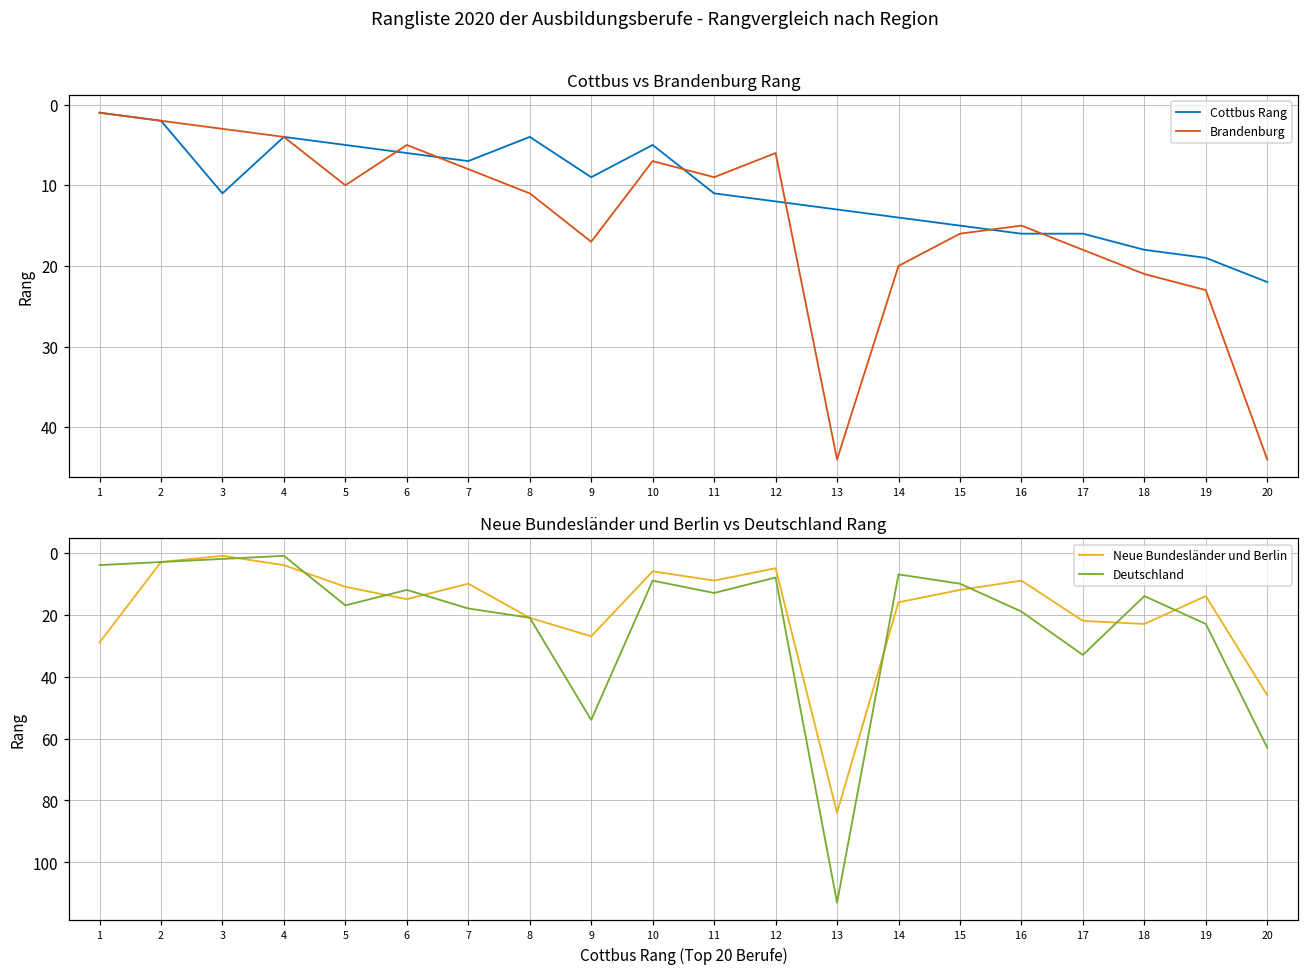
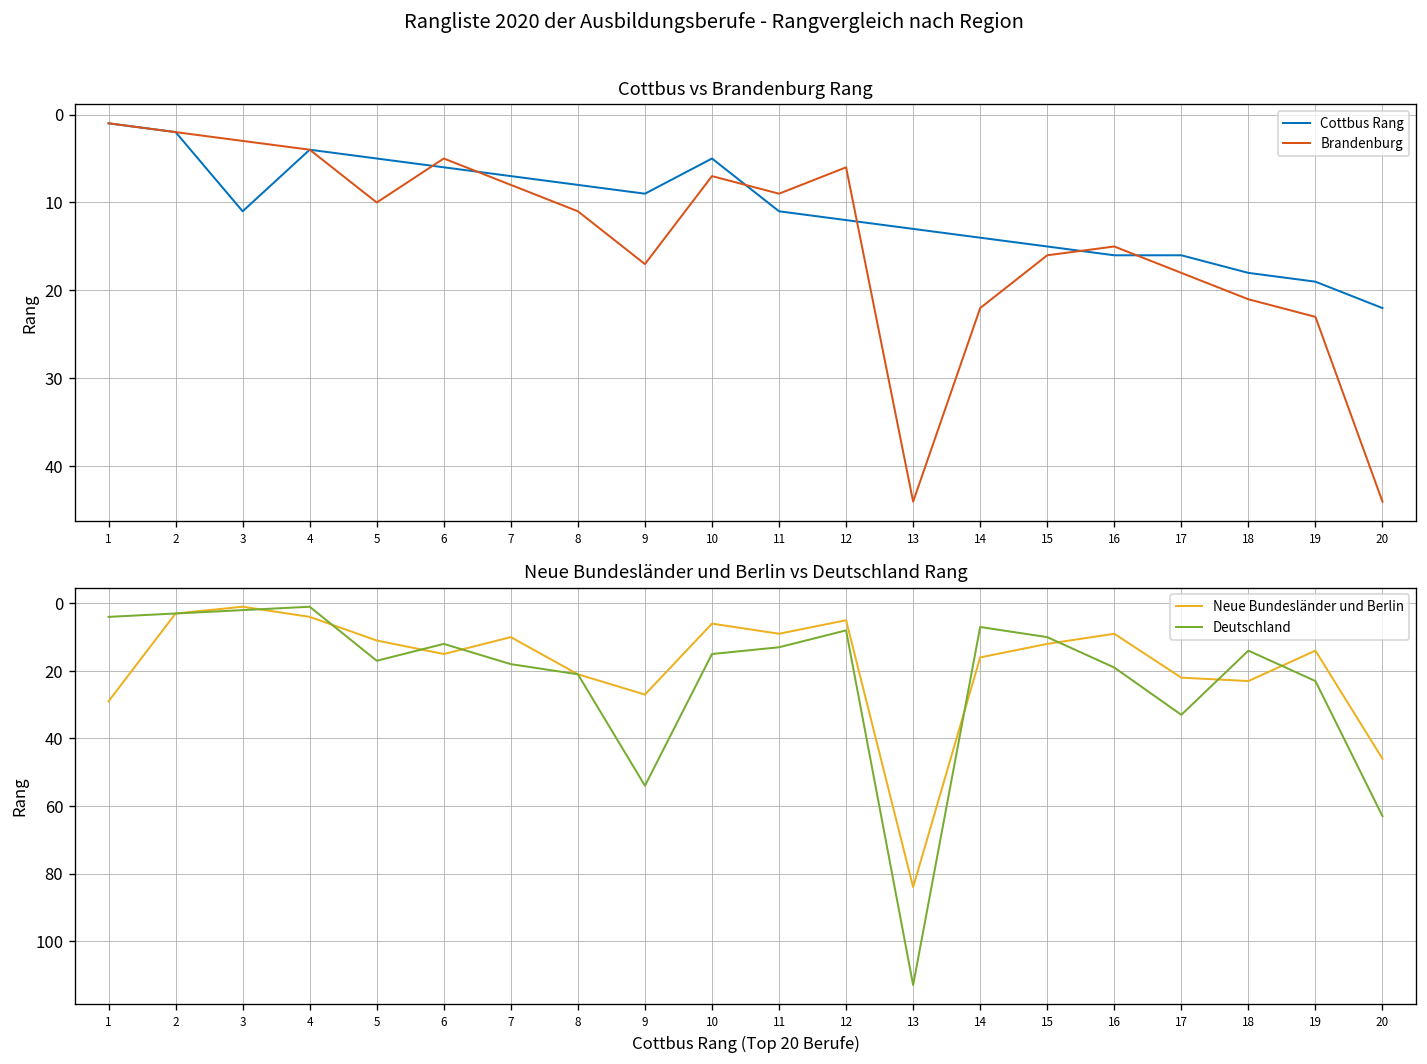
Cottbus vs Brandenburg Rang, Cottbus Rang, 8: 4 -> 8
Cottbus vs Brandenburg Rang, Brandenburg, 14: 20 -> 22
Neue Bundesländer und Berlin vs Deutschland Rang, Deutschland, 10: 9 -> 15
